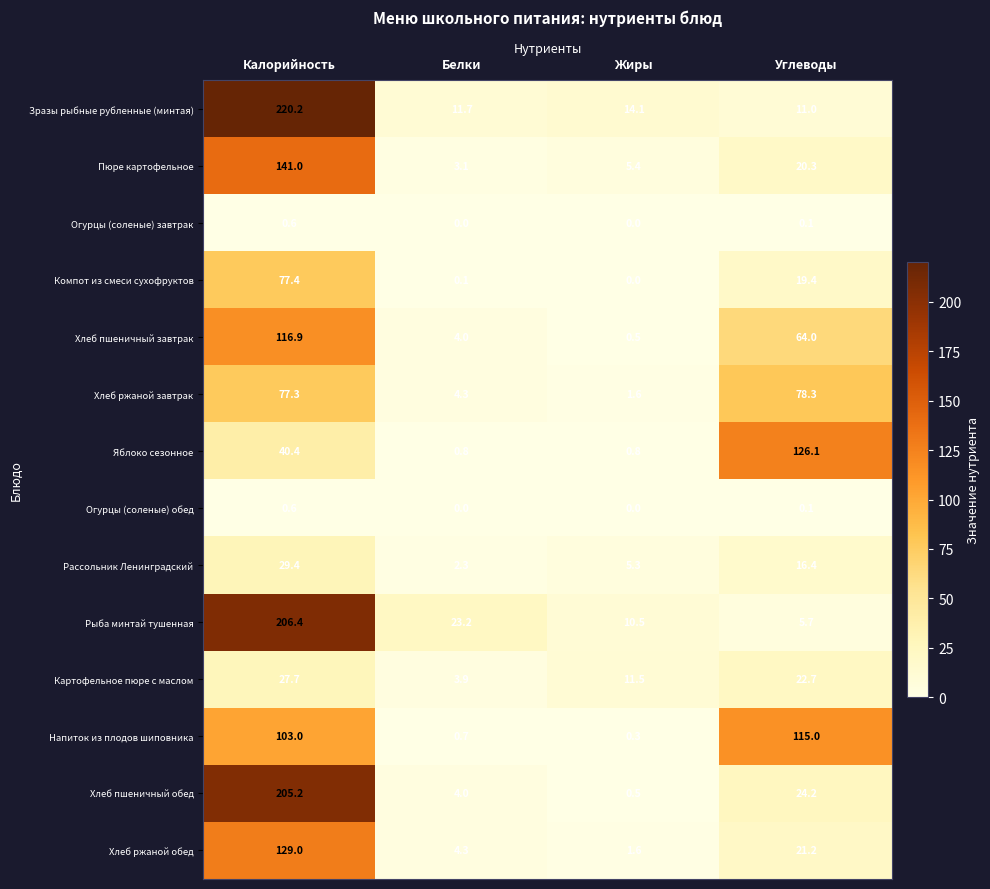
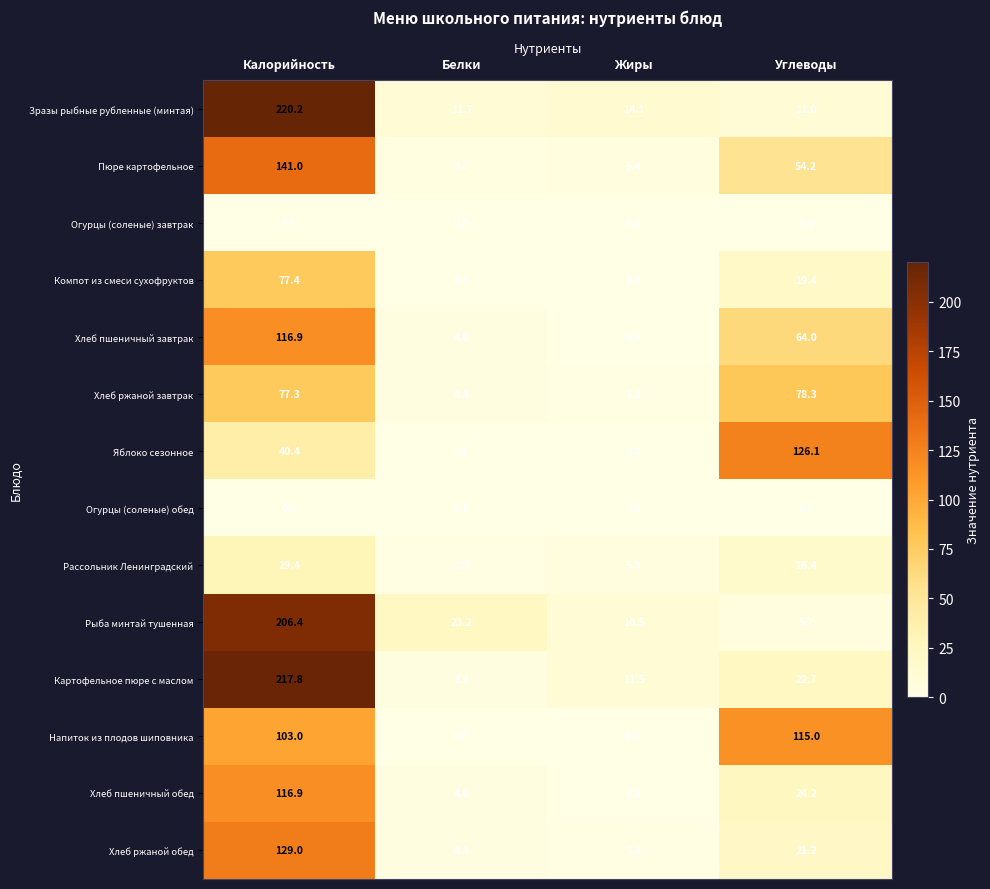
Пюре картофельное, Углеводы: 20.3 -> 54.2
Картофельное пюре с маслом, Калорийность: 27.7 -> 217.8
Хлеб пшеничный обед, Калорийность: 205.2 -> 116.9
